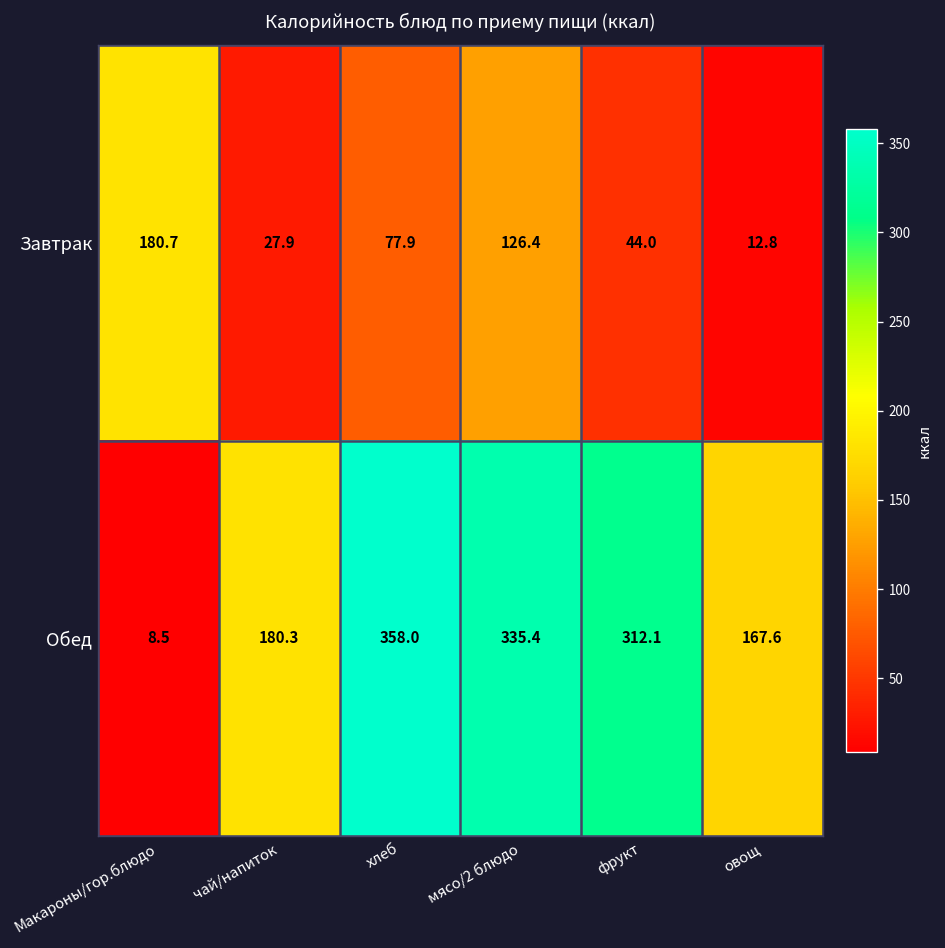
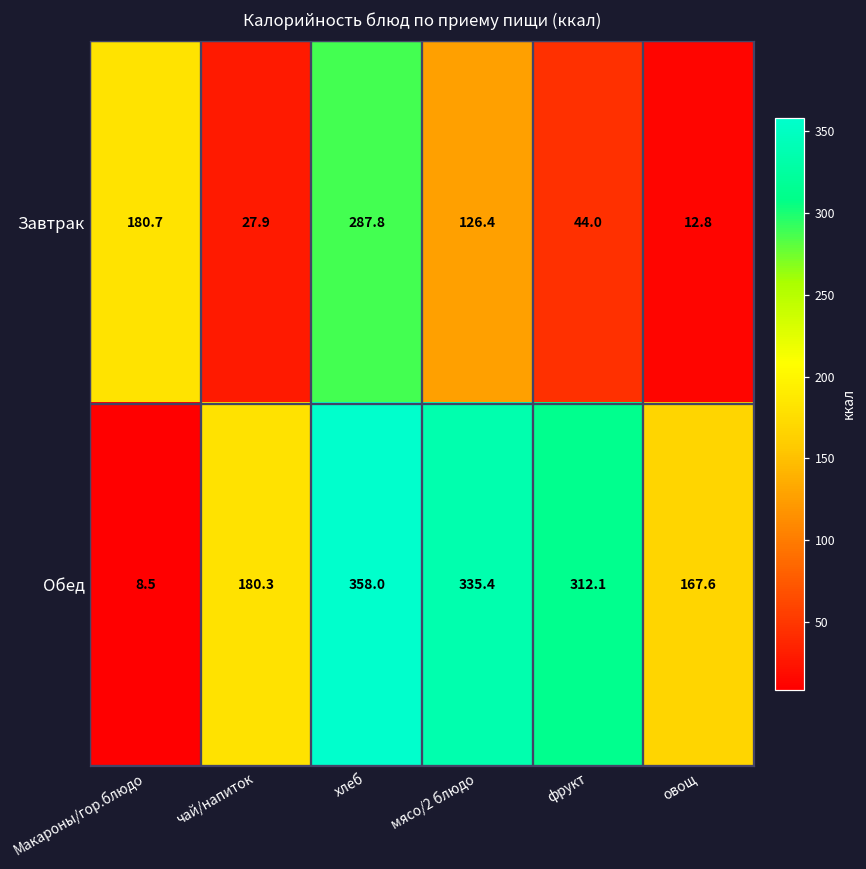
Завтрак, хлеб: 77.9 -> 287.8
